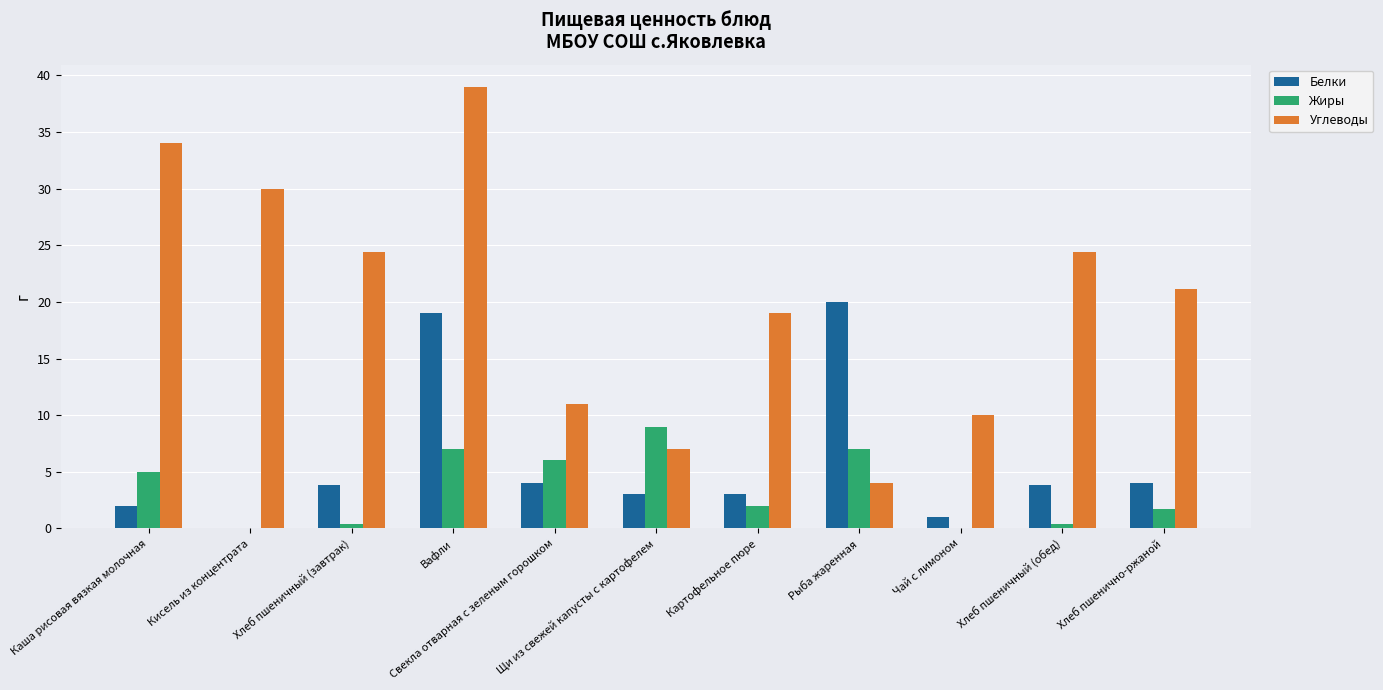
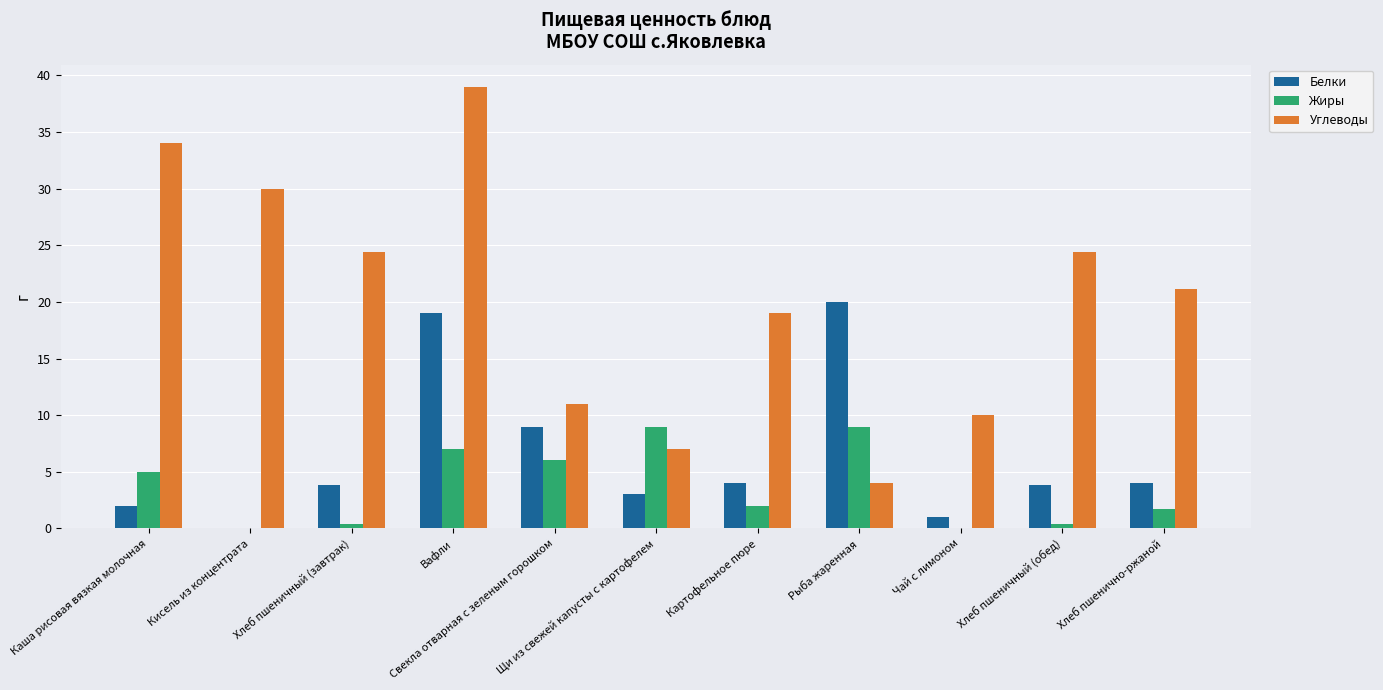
Белки, Свекла отварная с зеленым горошком: 4 -> 9
Белки, Картофельное пюре: 3 -> 4
Жиры, Рыба жаренная: 7 -> 9
